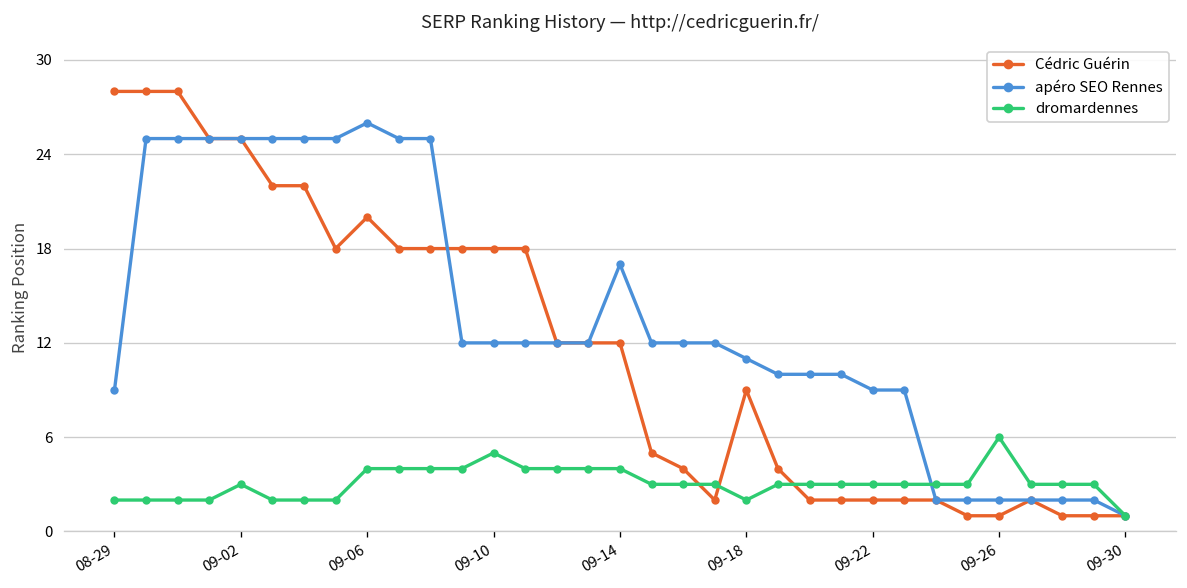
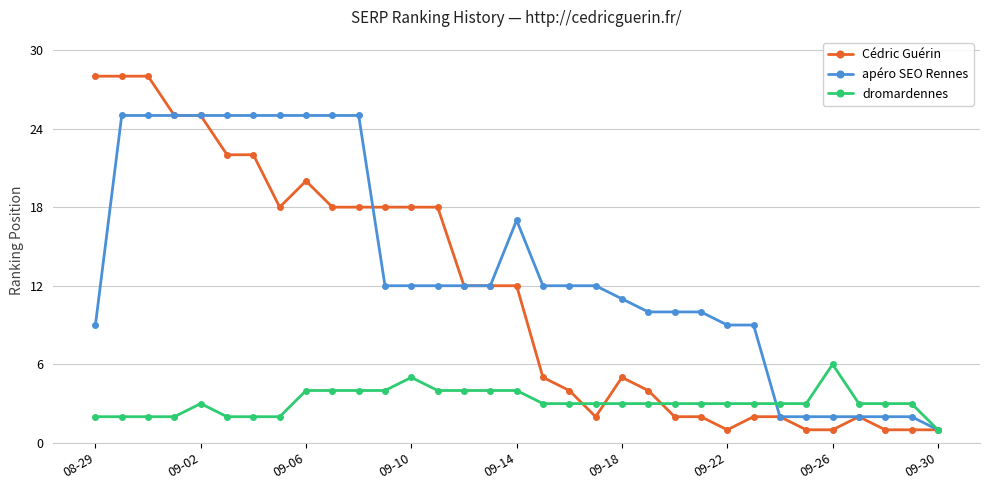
apéro SEO Rennes, 09-06: 26 -> 25
Cédric Guérin, 09-18: 9 -> 5
dromardennes, 09-18: 2 -> 3
Cédric Guérin, 09-22: 2 -> 1
